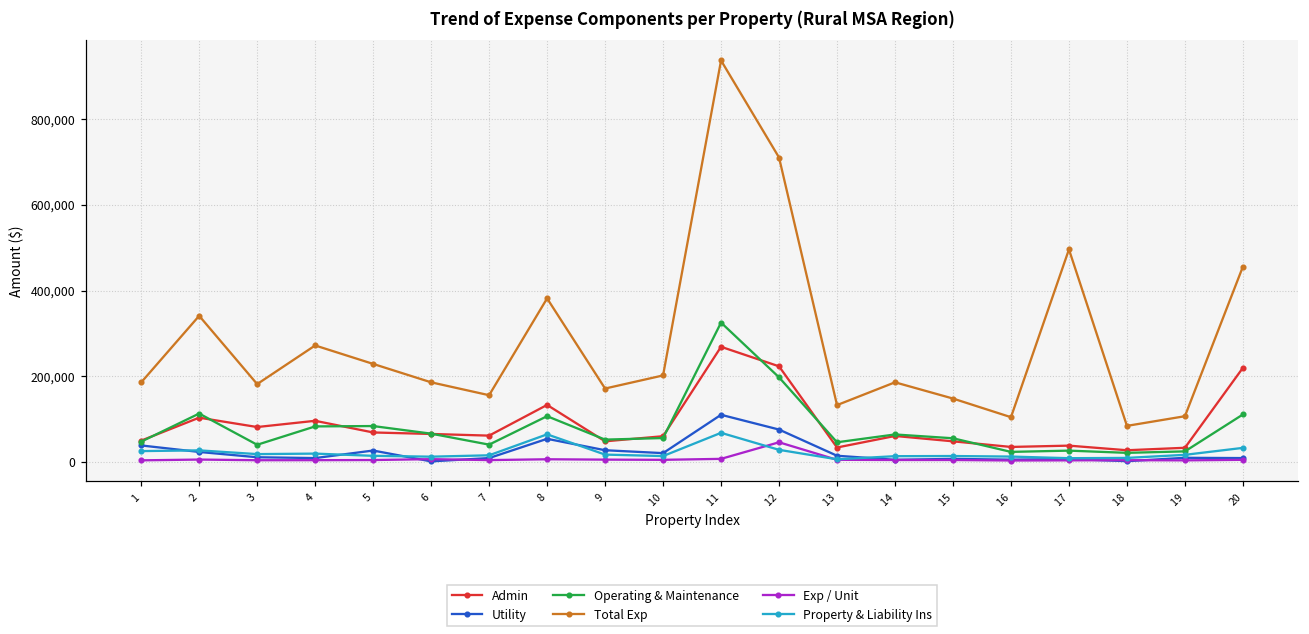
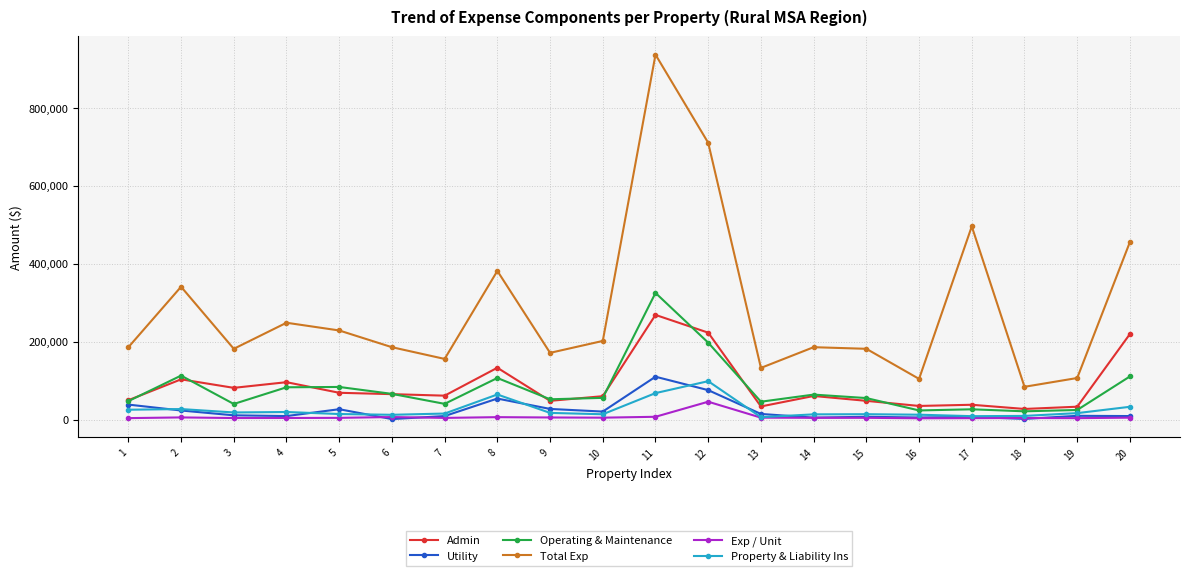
Total Exp, 4: 270,000 -> 250,000
Property & Liability Ins, 12: 30,000 -> 100,000
Total Exp, 15: 150,000 -> 180,000
